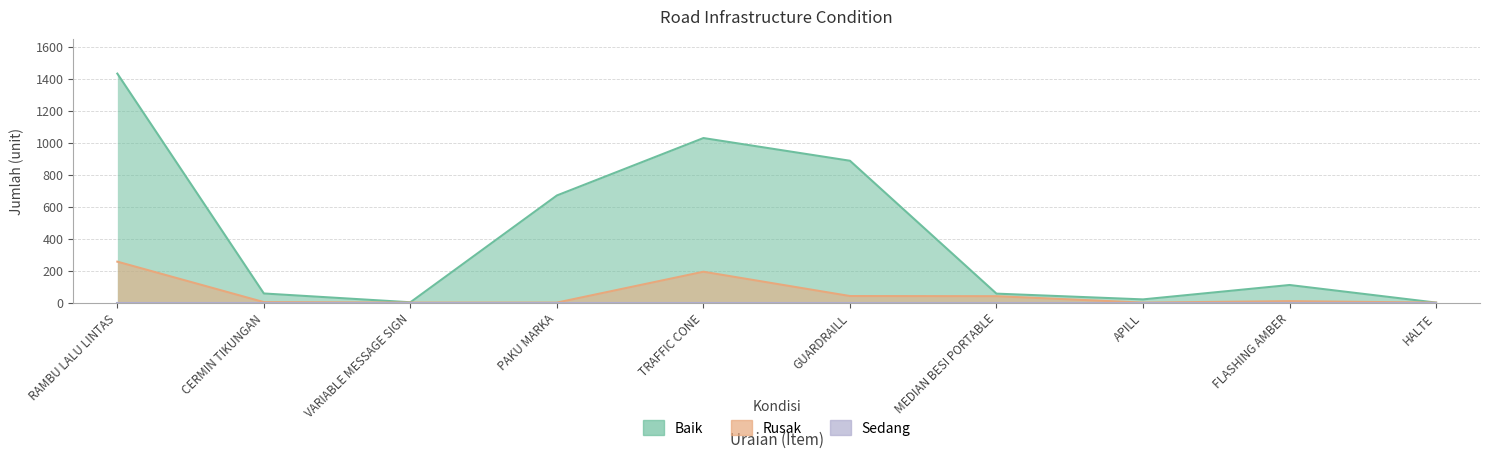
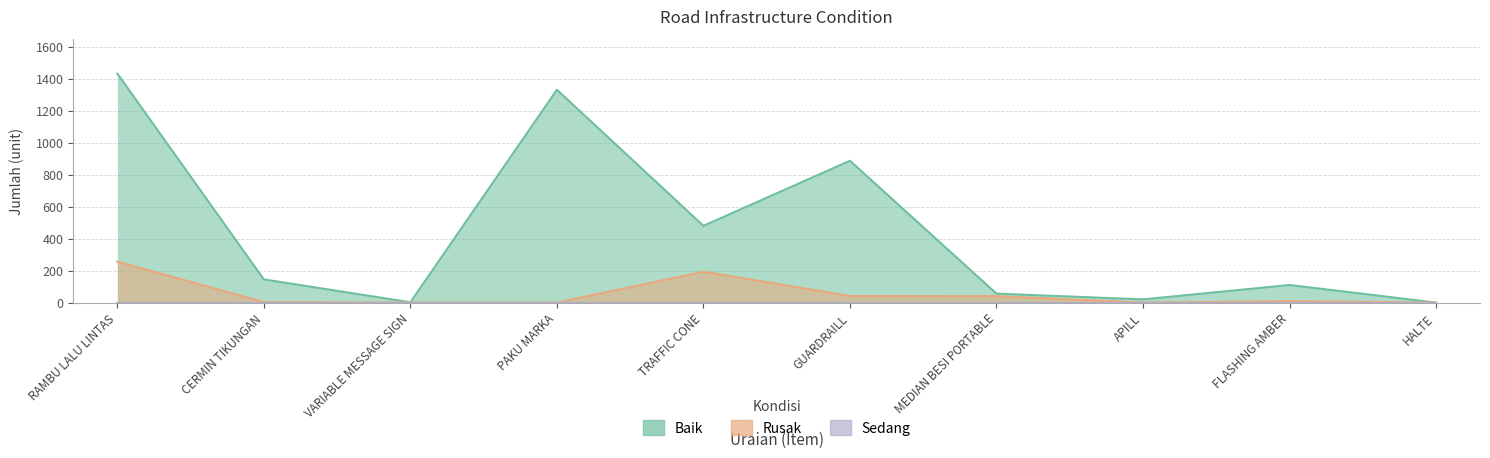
Baik, CERMIN TIKUNGAN: 60 -> 150
Baik, PAKU MARKA: 670 -> 1330
Baik, TRAFFIC CONE: 1030 -> 480
